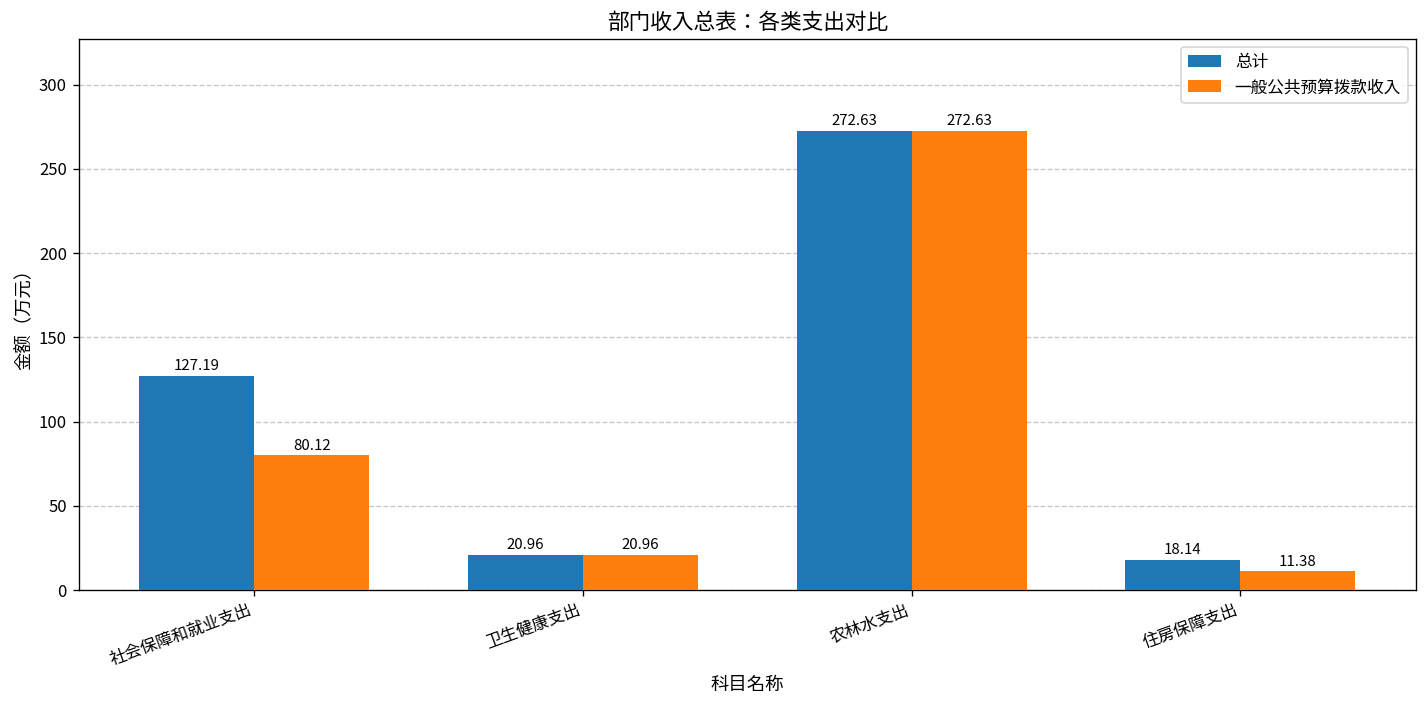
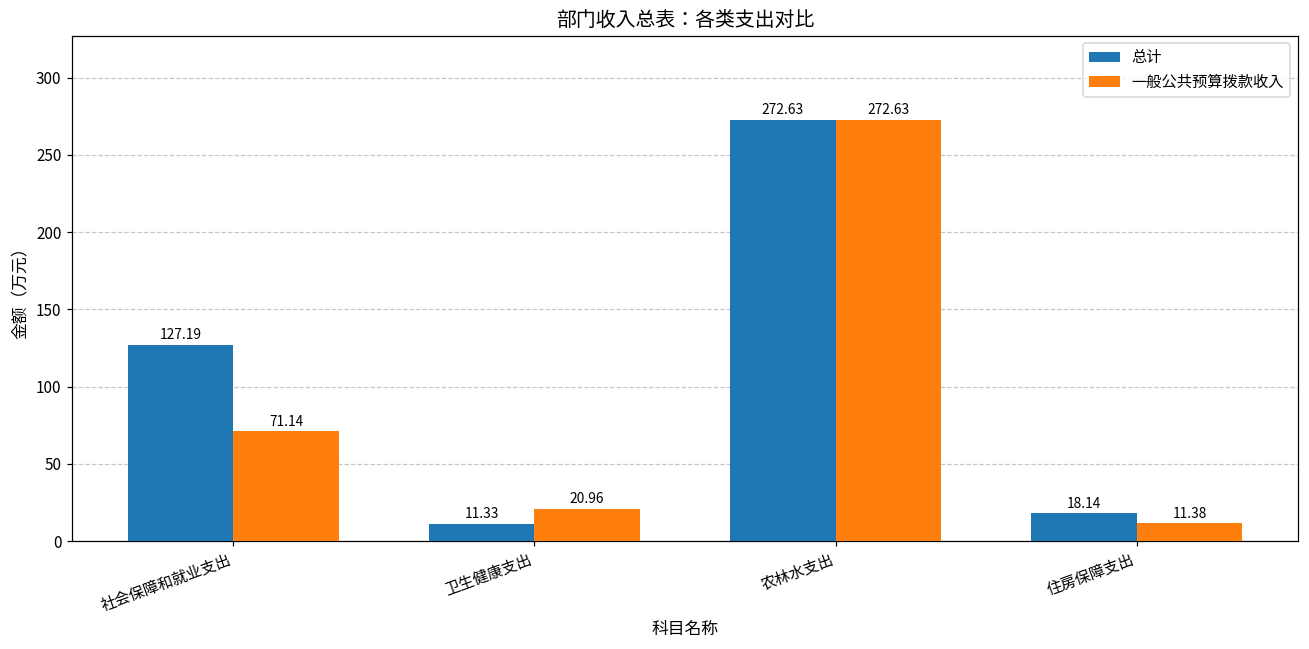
一般公共预算拨款收入, 社会保障和就业支出: 80.12 -> 71.14
总计, 卫生健康支出: 20.96 -> 11.33
